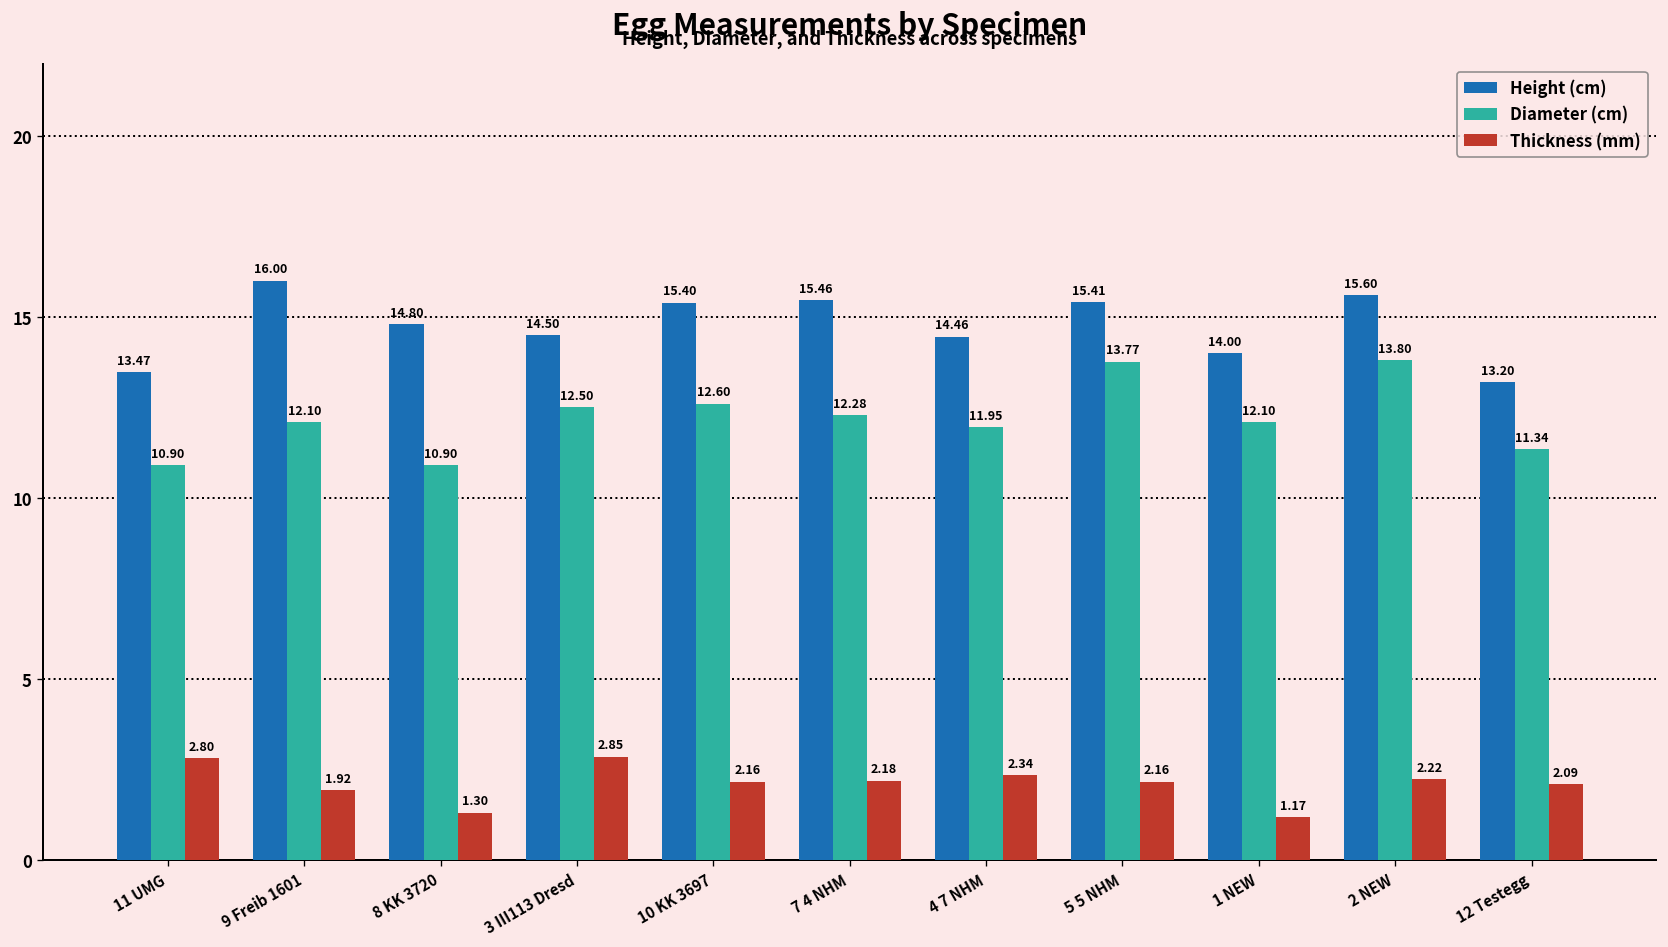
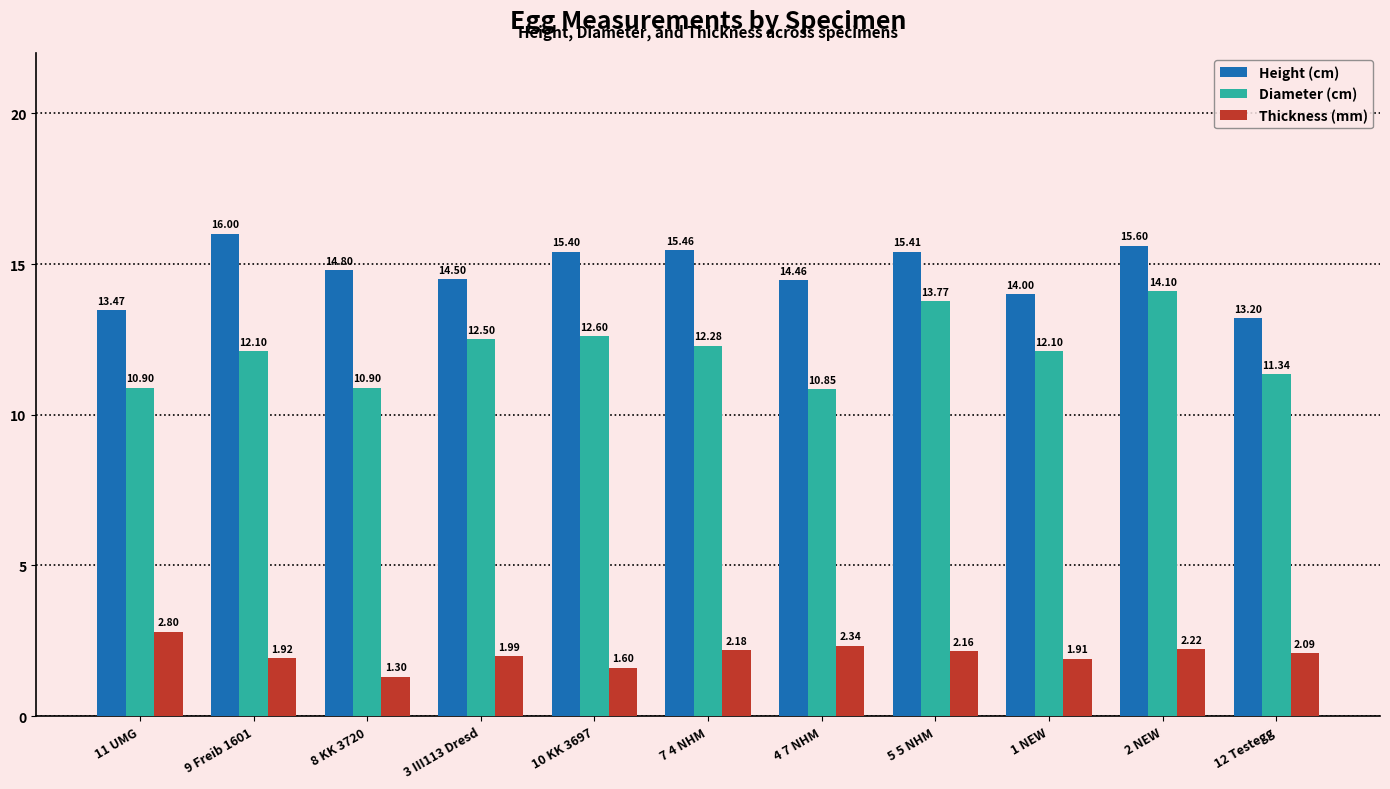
Thickness (mm), 3 III113 Dresd: 2.85 -> 1.99
Thickness (mm), 10 KK 3697: 2.16 -> 1.60
Diameter (cm), 4 7 NHM: 11.95 -> 10.85
Thickness (mm), 1 NEW: 1.17 -> 1.91
Diameter (cm), 2 NEW: 13.80 -> 14.10
